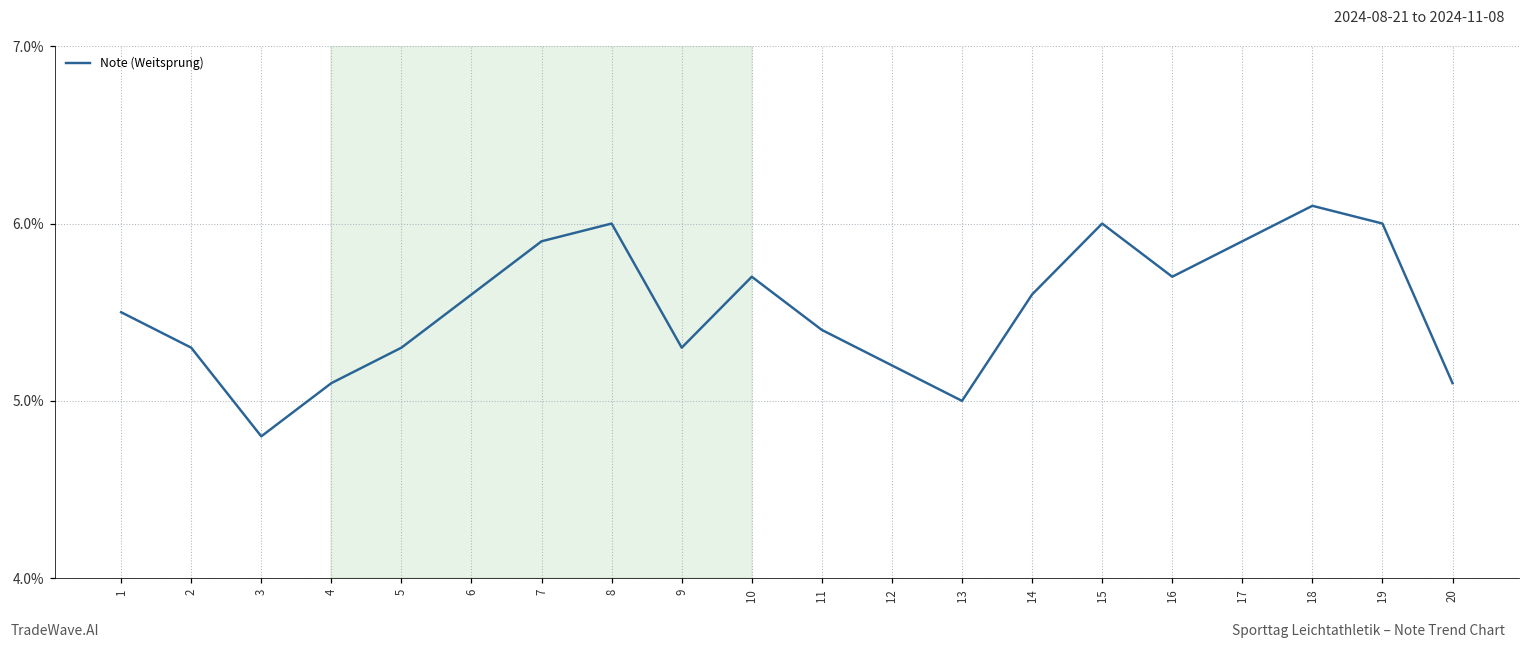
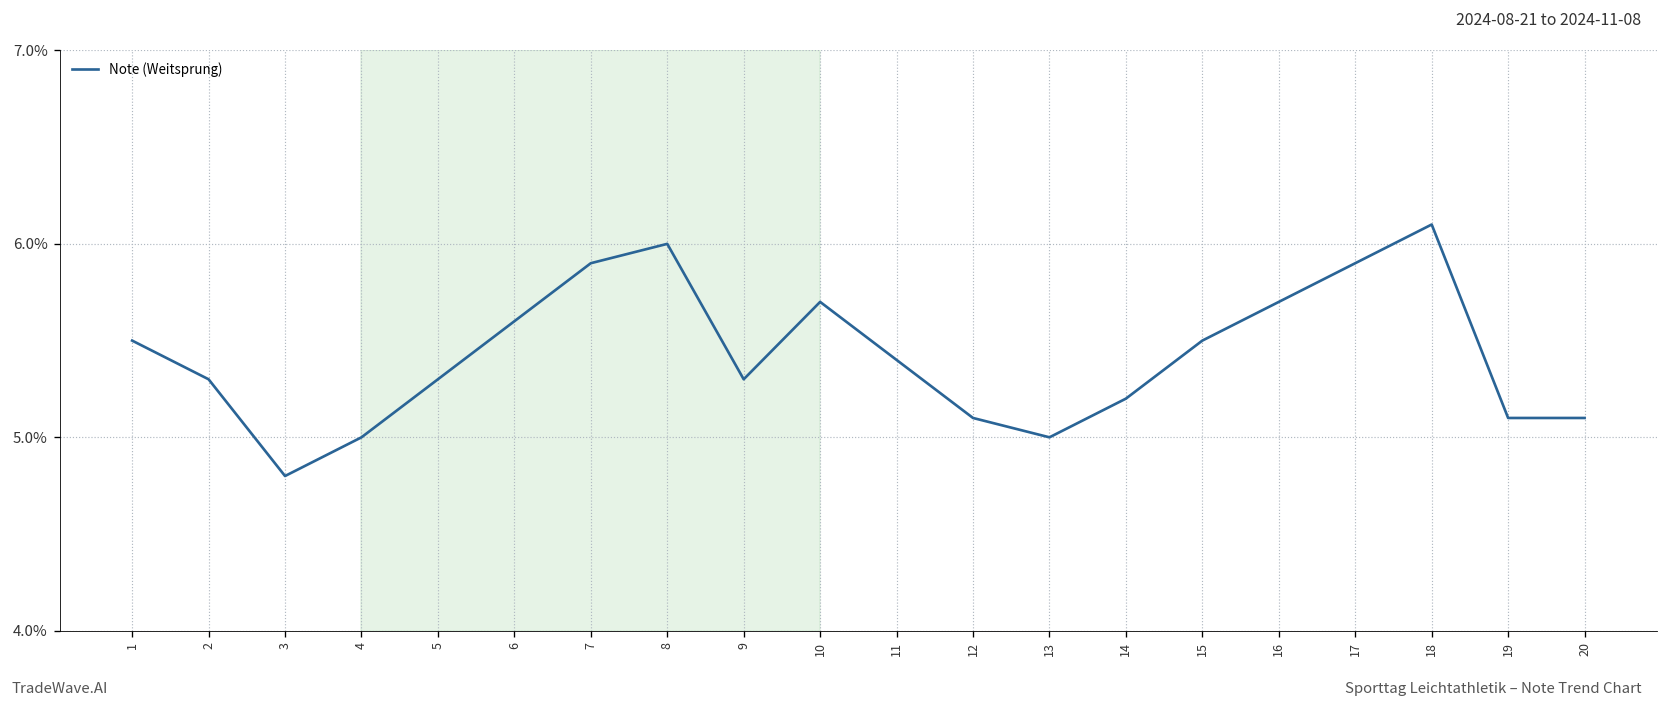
4: 5.1% -> 5.0%
12: 5.2% -> 5.1%
14: 5.6% -> 5.2%
15: 6.0% -> 5.5%
19: 6.0% -> 5.1%
